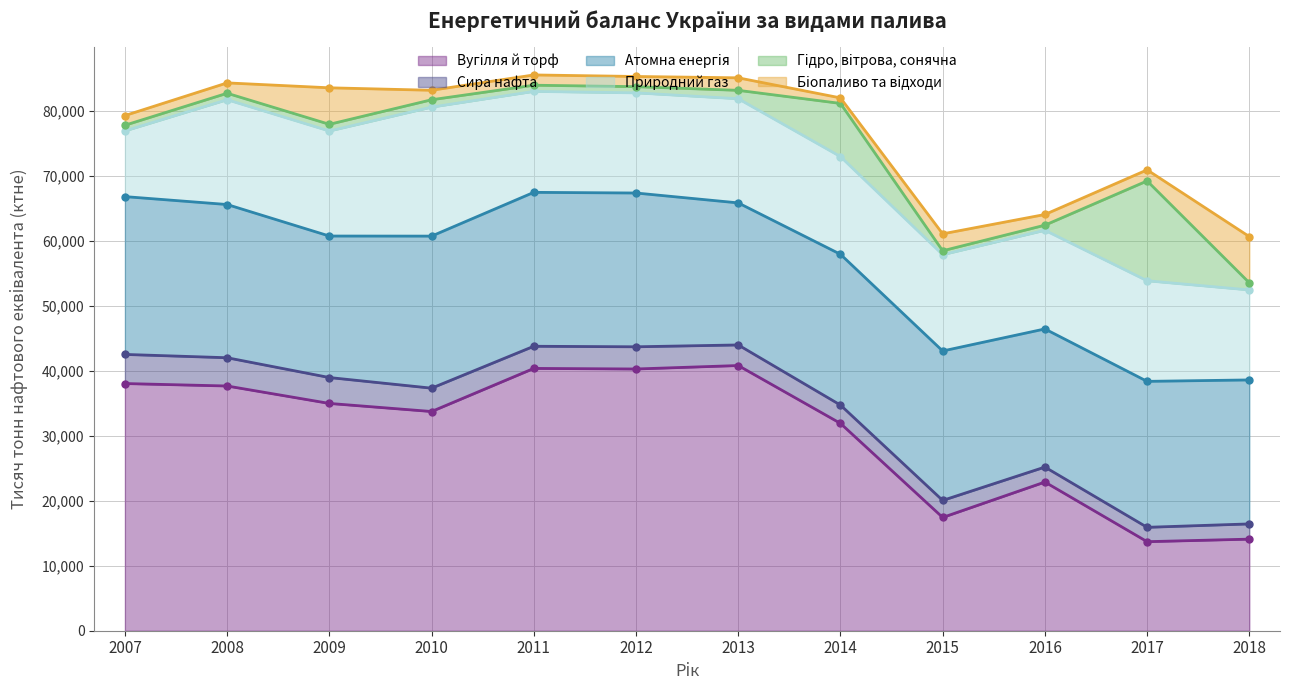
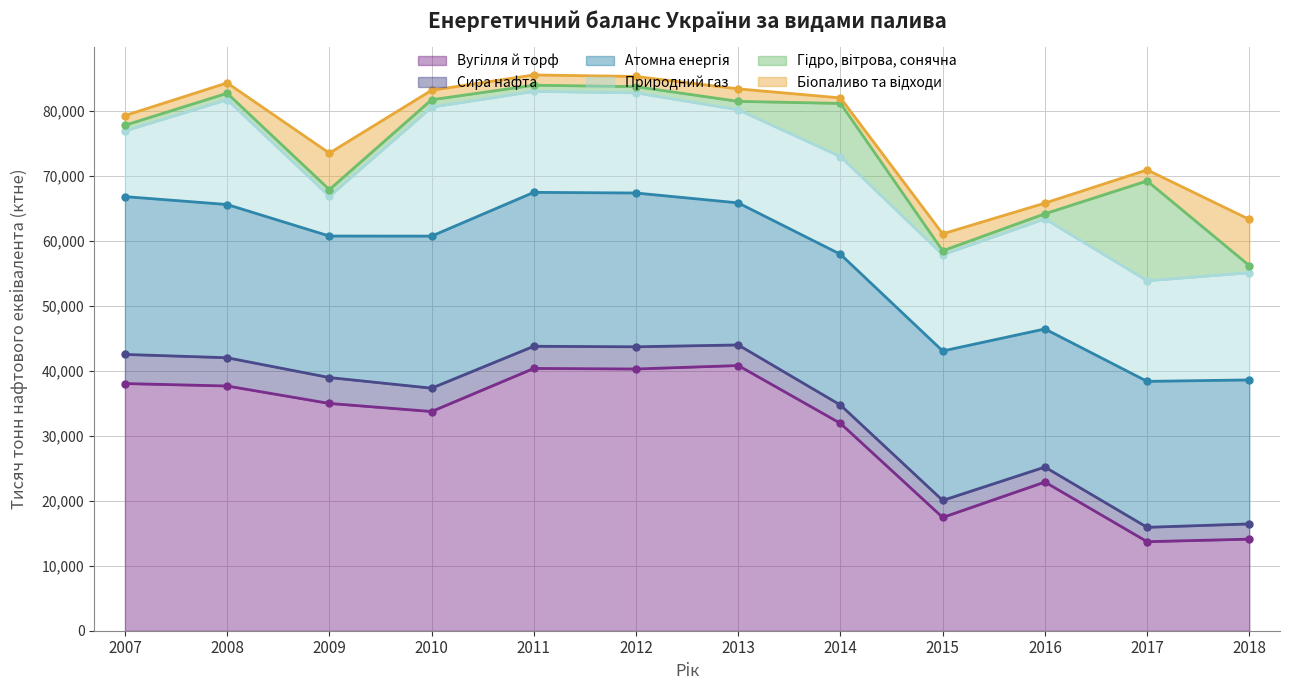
Природний газ, 2009: 16,000 -> 6,000
Природний газ, 2013: 16,000 -> 14,000
Природний газ, 2016: 15,000 -> 17,000
Природний газ, 2018: 14,000 -> 16,000
